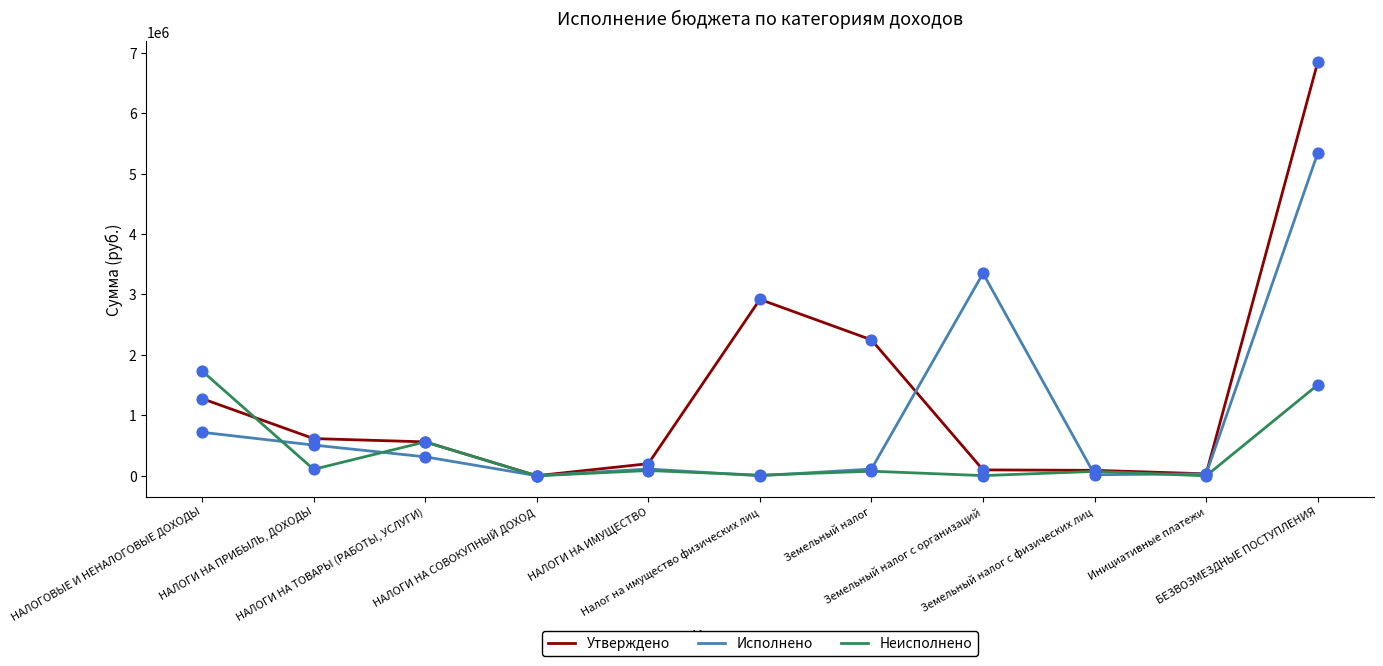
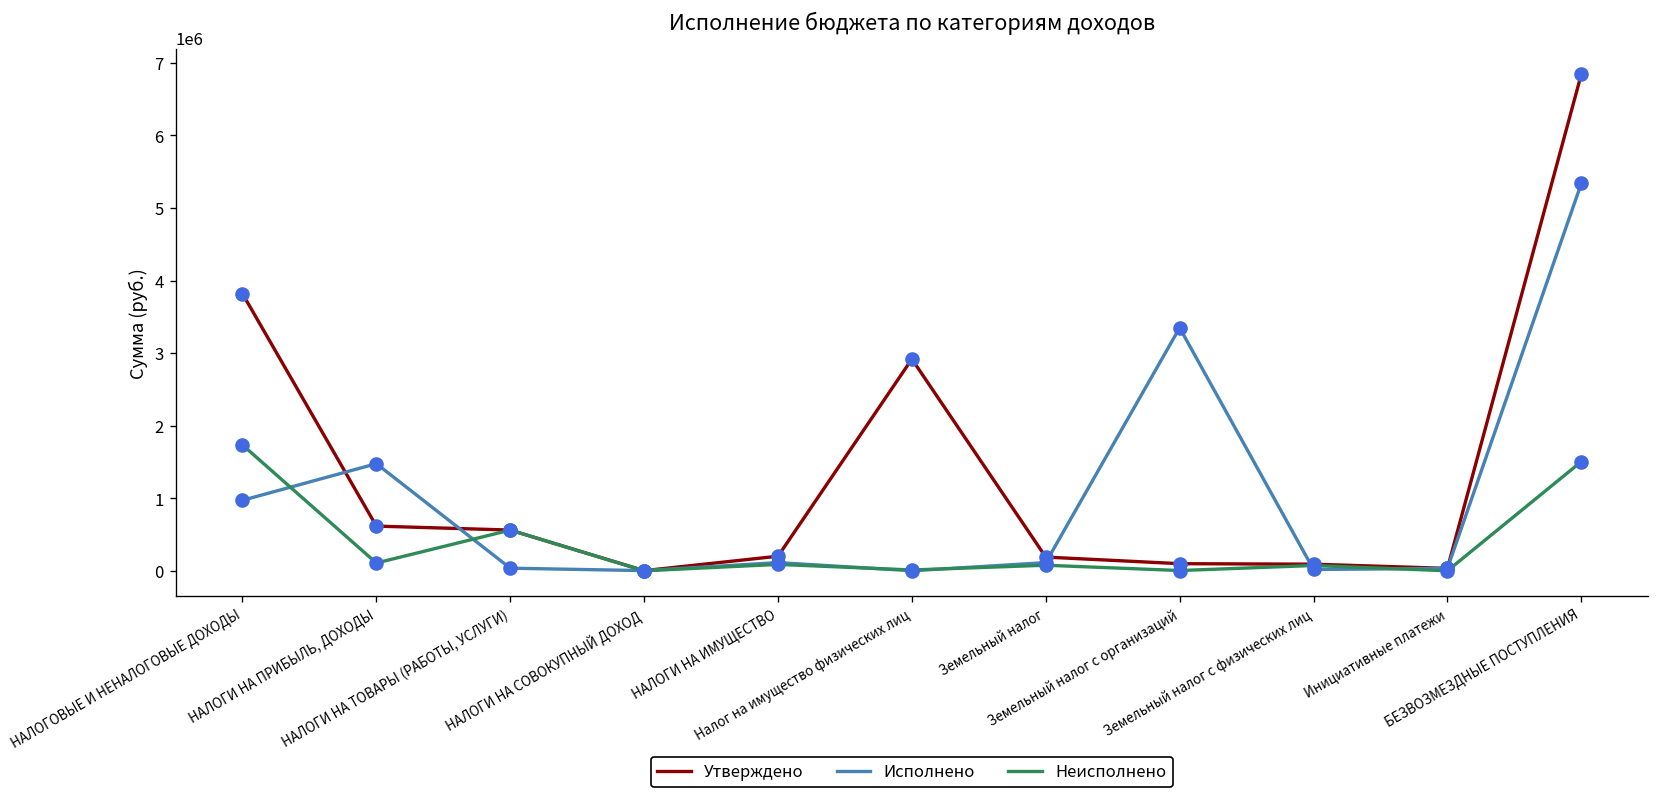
Утверждено, НАЛОГОВЫЕ И НЕНАЛОГОВЫЕ ДОХОДЫ: 1300000 -> 3800000
Исполнено, НАЛОГОВЫЕ И НЕНАЛОГОВЫЕ ДОХОДЫ: 700000 -> 1000000
Исполнено, НАЛОГИ НА ПРИБЫЛЬ, ДОХОДЫ: 500000 -> 1500000
Исполнено, НАЛОГИ НА ТОВАРЫ (РАБОТЫ, УСЛУГИ): 300000 -> 0
Утверждено, Земельный налог: 2200000 -> 200000
